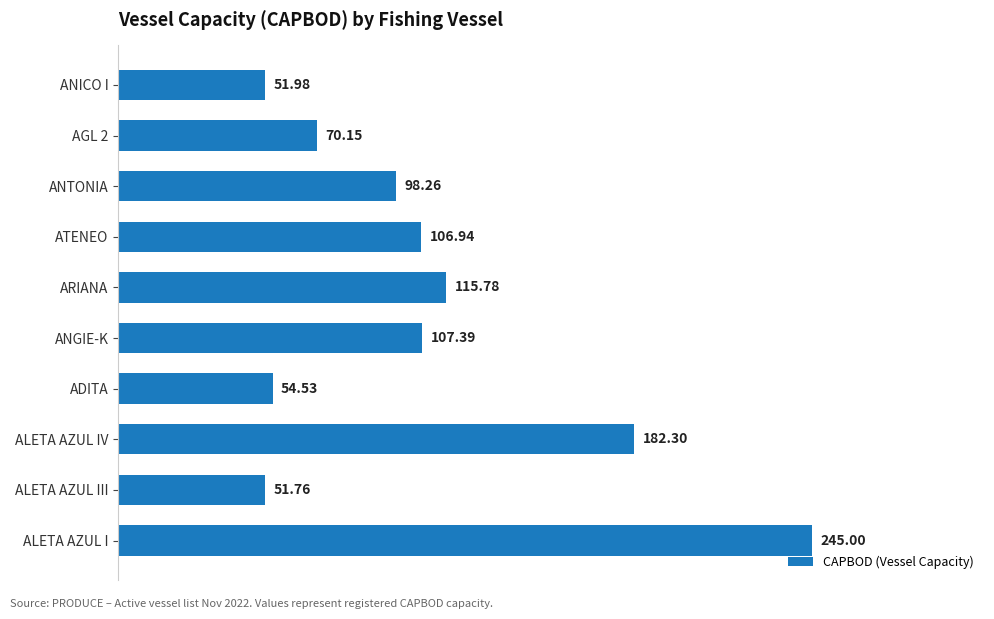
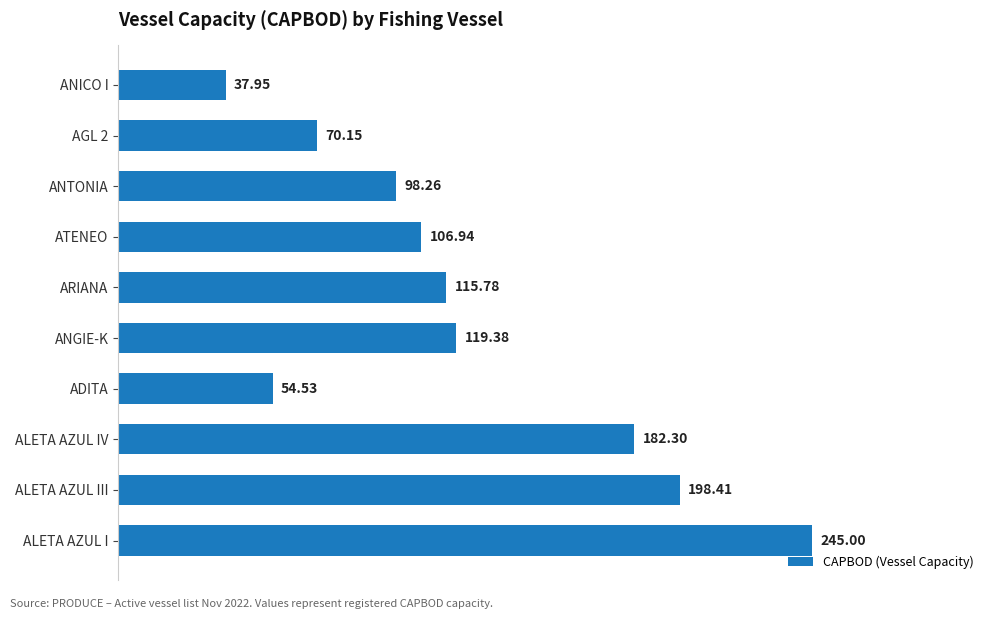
ANICO I: 51.98 -> 37.95
ANGIE-K: 107.39 -> 119.38
ALETA AZUL III: 51.76 -> 198.41
